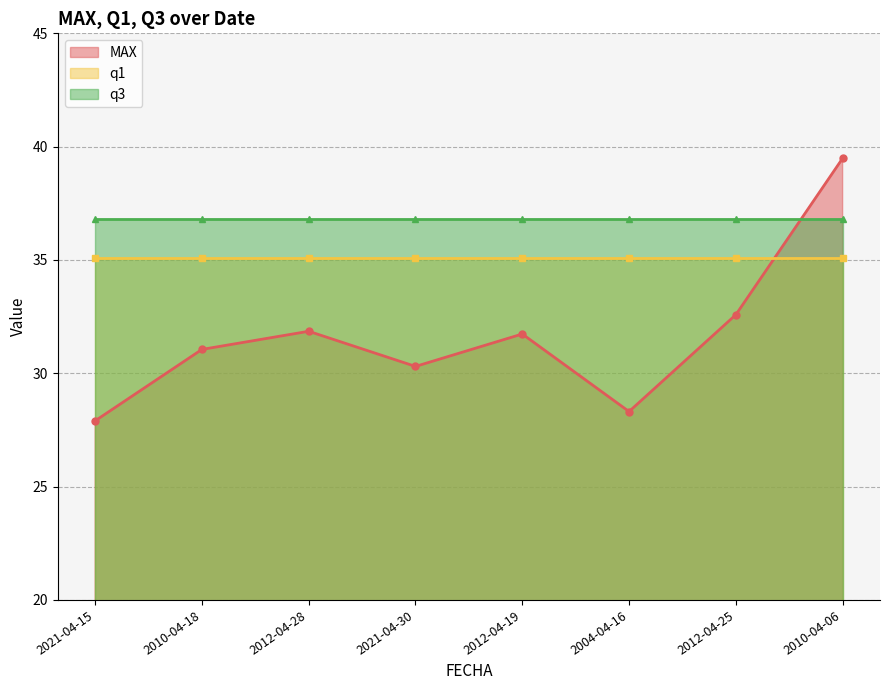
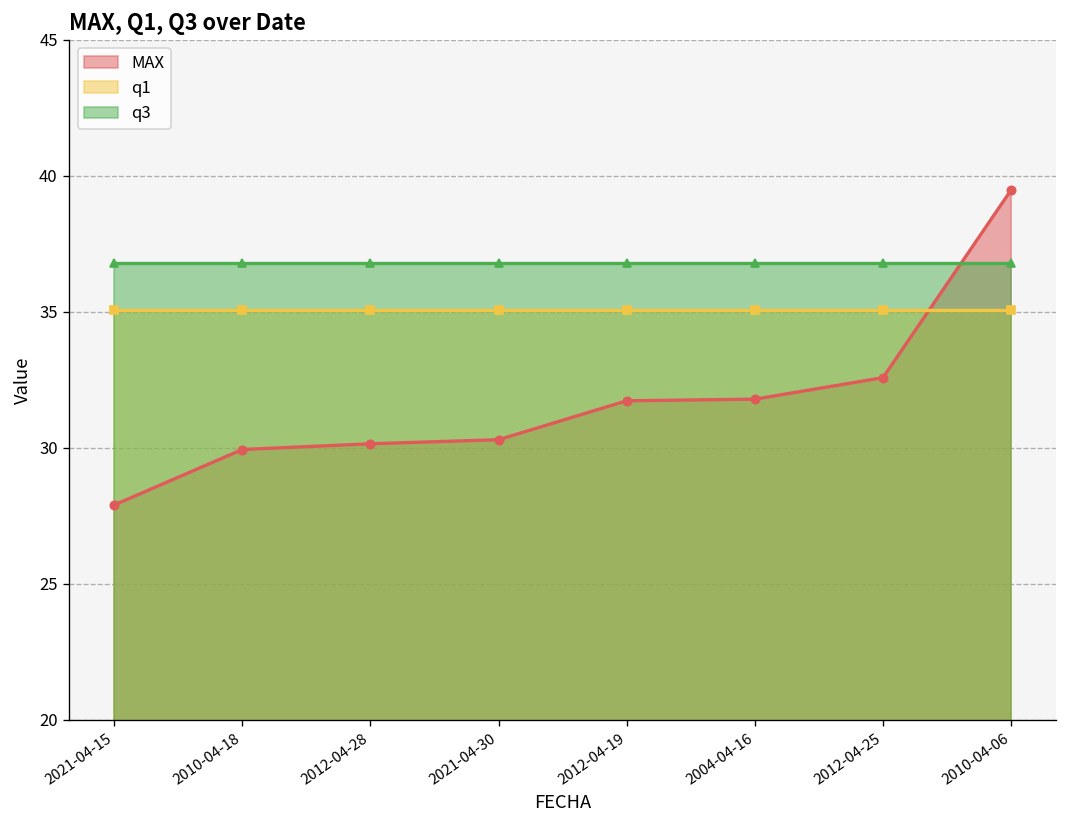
MAX, 2010-04-18: 31.1 -> 29.9
MAX, 2012-04-28: 31.9 -> 30.2
MAX, 2004-04-16: 28.3 -> 31.8
